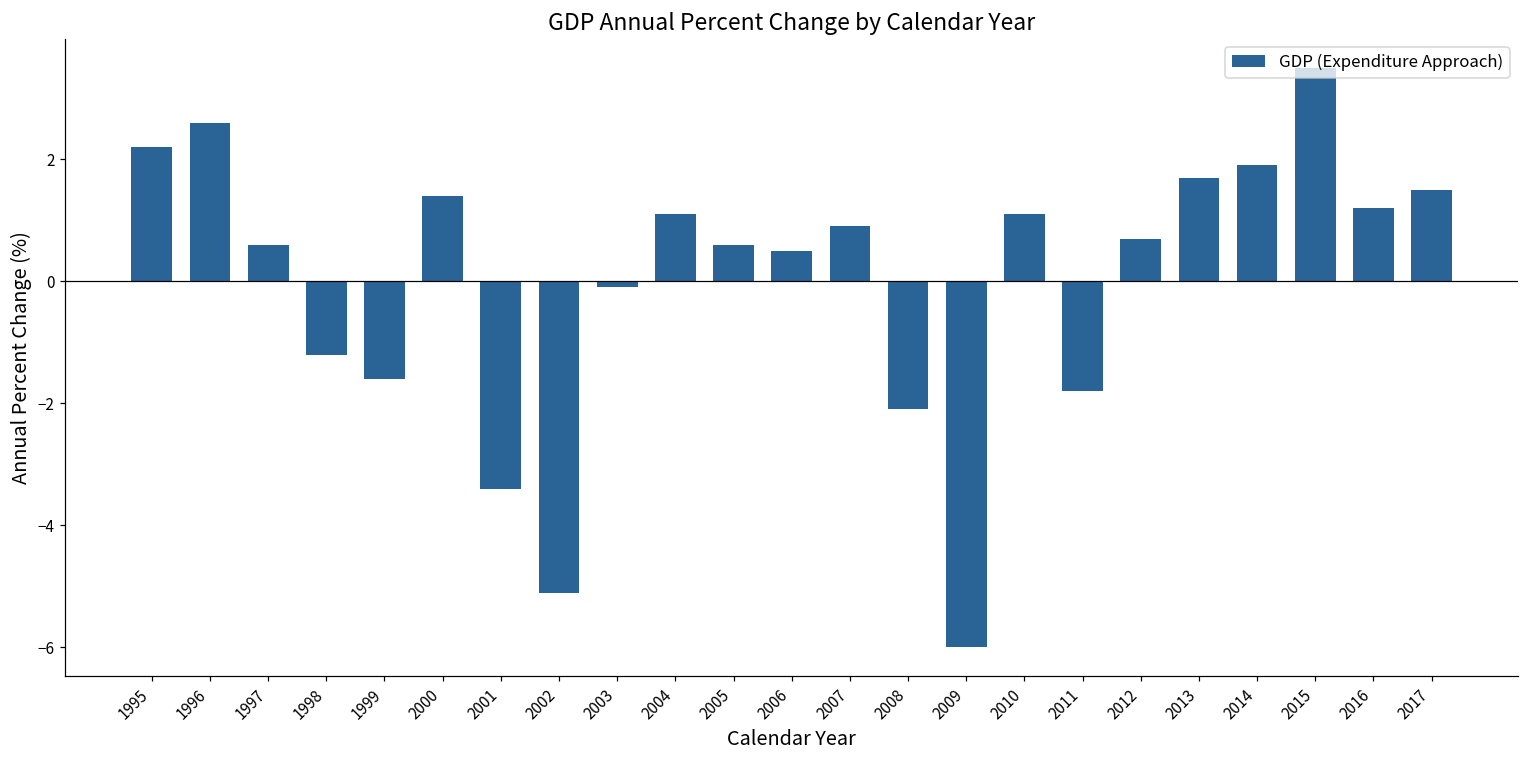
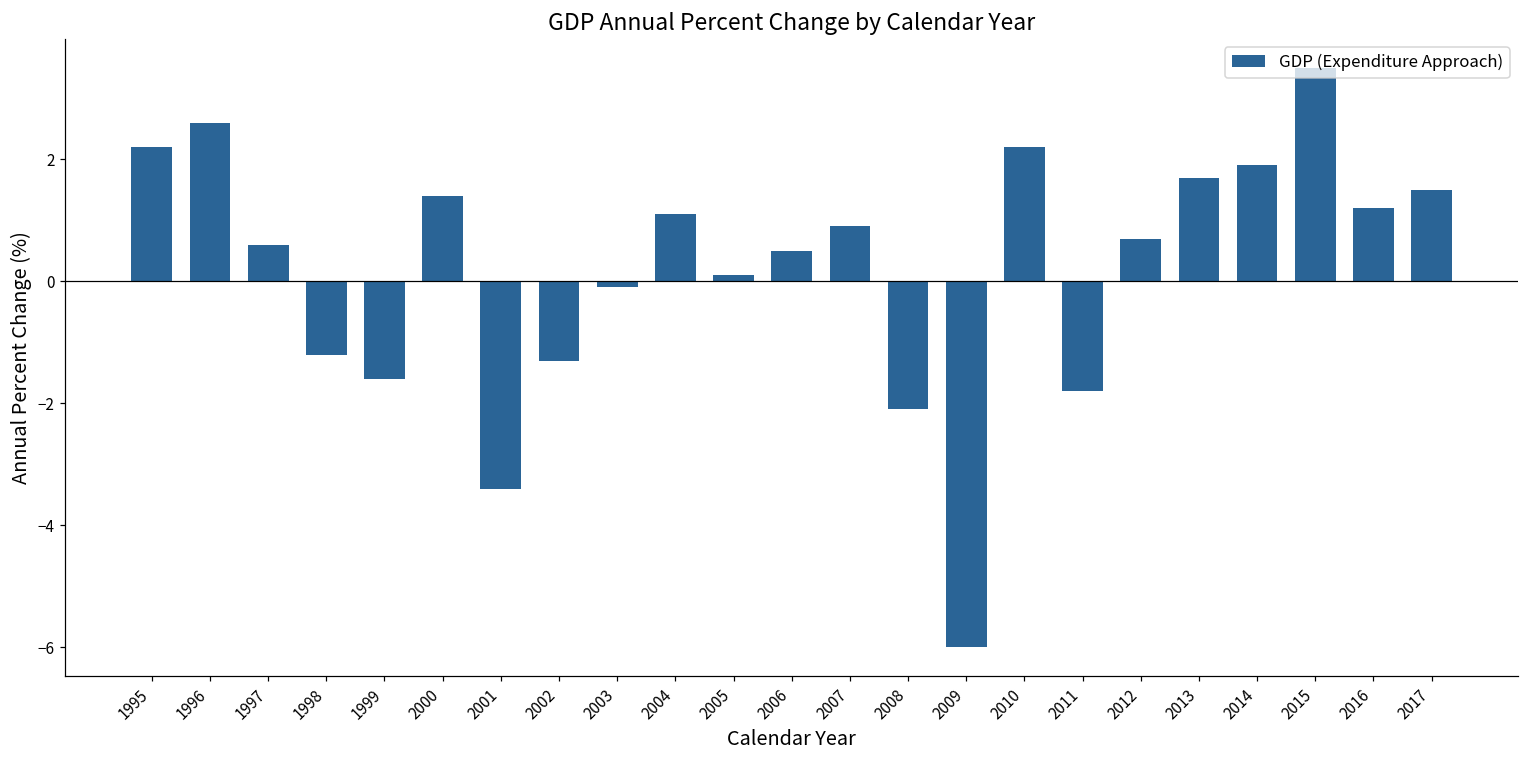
2002: -5.1 -> -1.3
2005: 0.6 -> 0.1
2010: 1.1 -> 2.2
